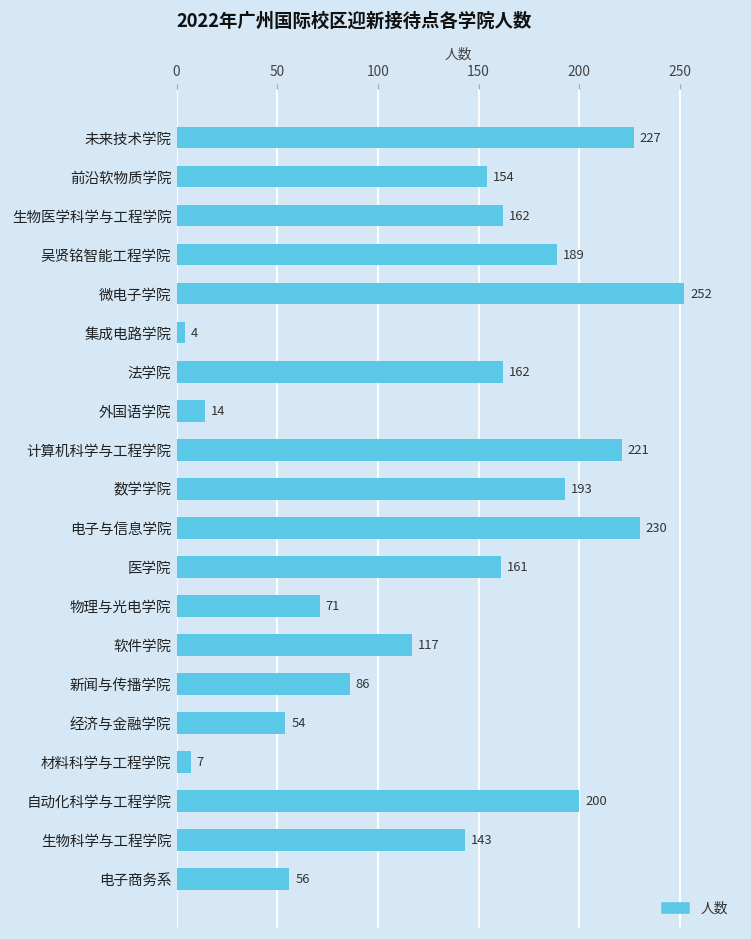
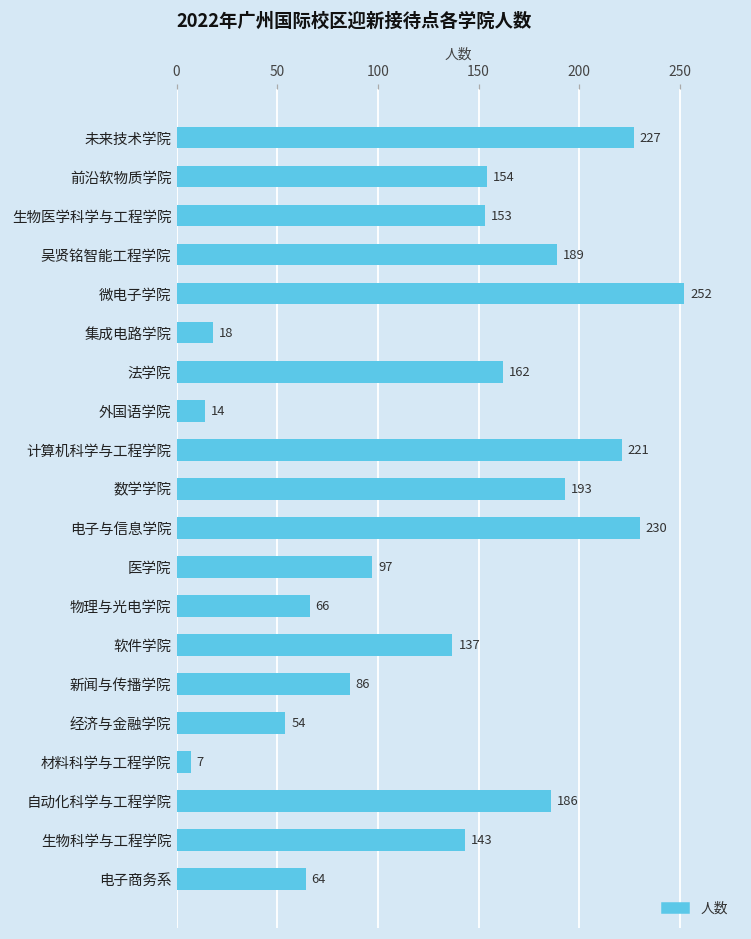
生物医学科学与工程学院: 162 -> 153
集成电路学院: 4 -> 18
医学院: 161 -> 97
物理与光电学院: 71 -> 66
软件学院: 117 -> 137
自动化科学与工程学院: 200 -> 186
电子商务系: 56 -> 64
